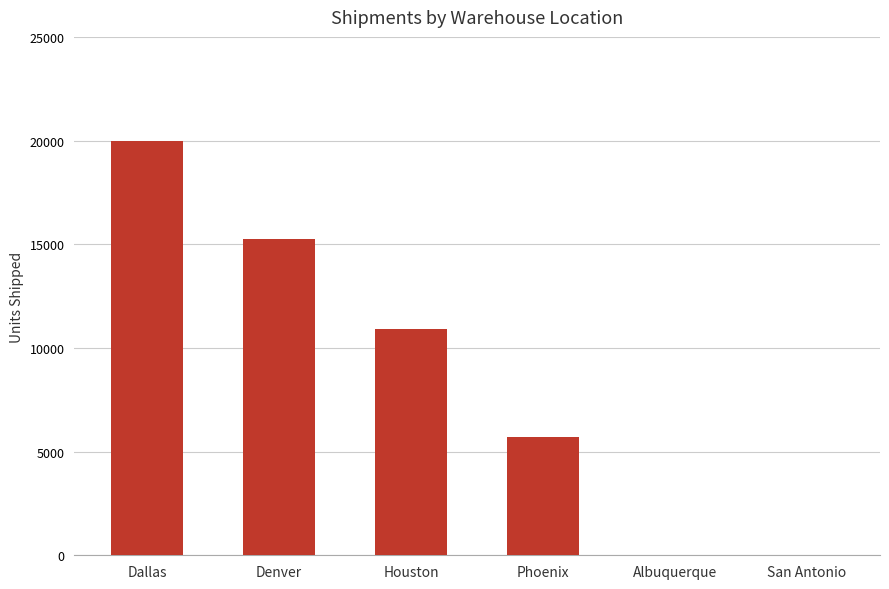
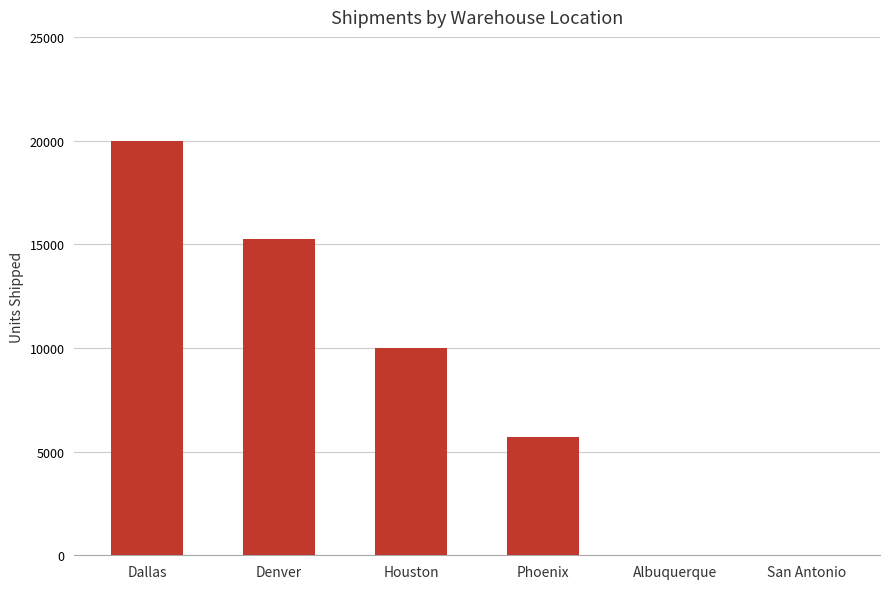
Houston: 10900 -> 10000
